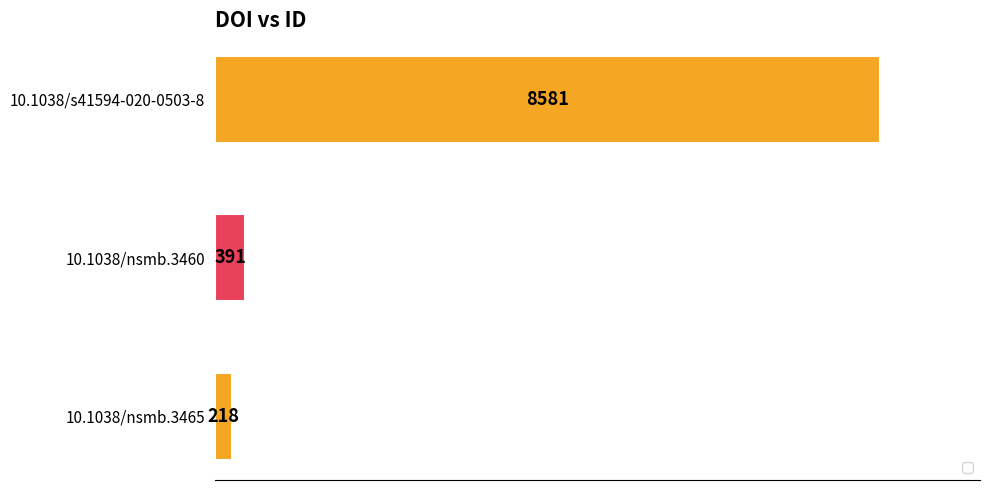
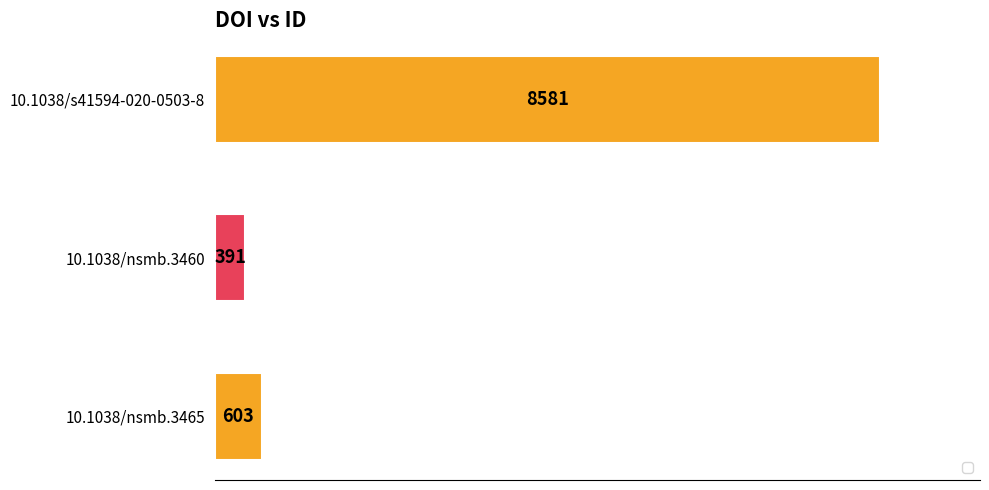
10.1038/nsmb.3465: 218 -> 603
